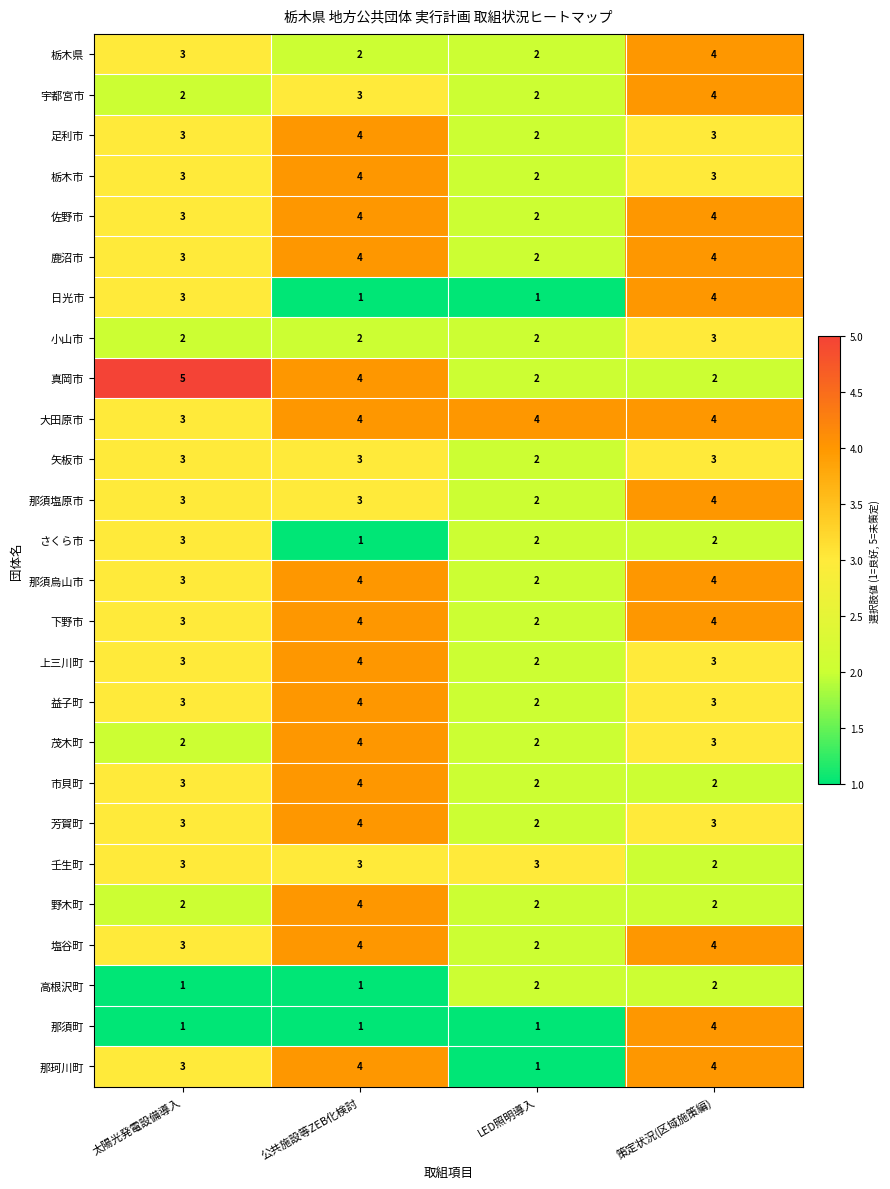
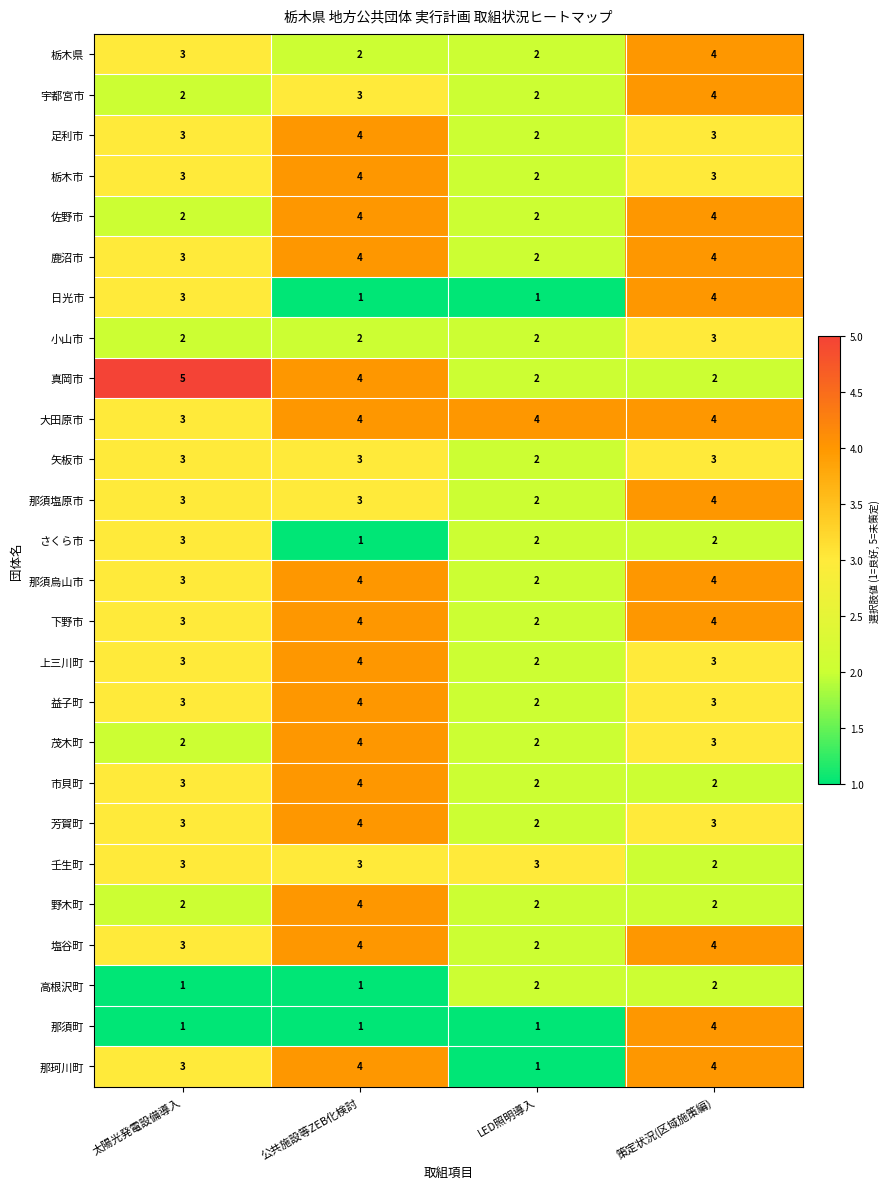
佐野市, 太陽光発電設備導入: 3 -> 2
